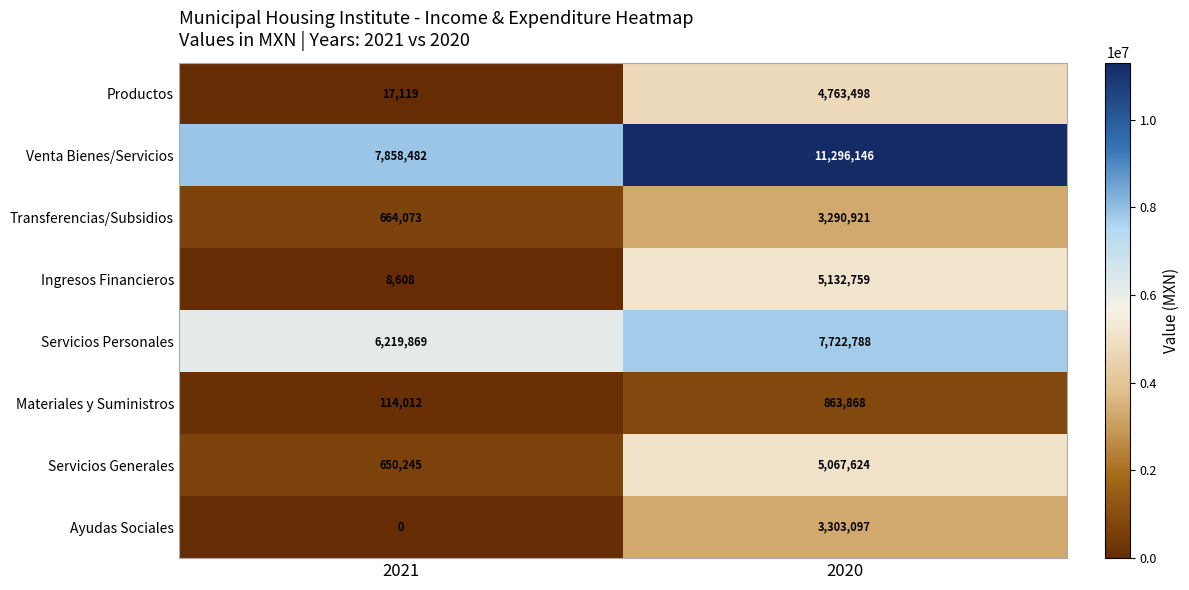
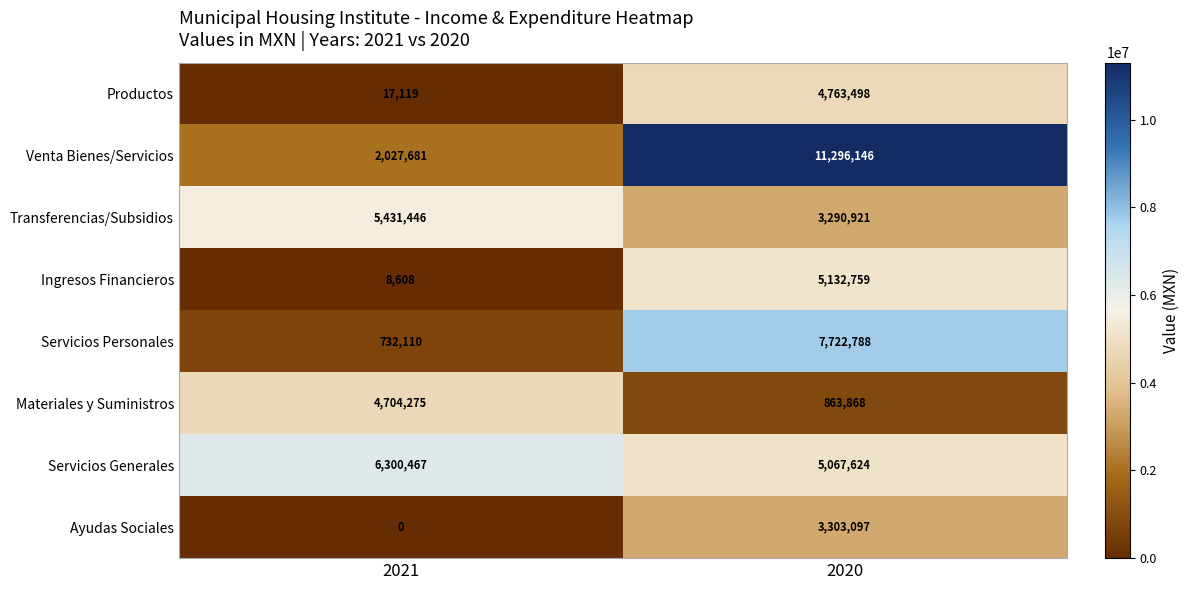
Venta Bienes/Servicios, 2021: 7,858,482 -> 2,027,681
Transferencias/Subsidios, 2021: 664,073 -> 5,431,446
Servicios Personales, 2021: 6,219,869 -> 732,110
Materiales y Suministros, 2021: 114,012 -> 4,704,275
Servicios Generales, 2021: 650,245 -> 6,300,467
